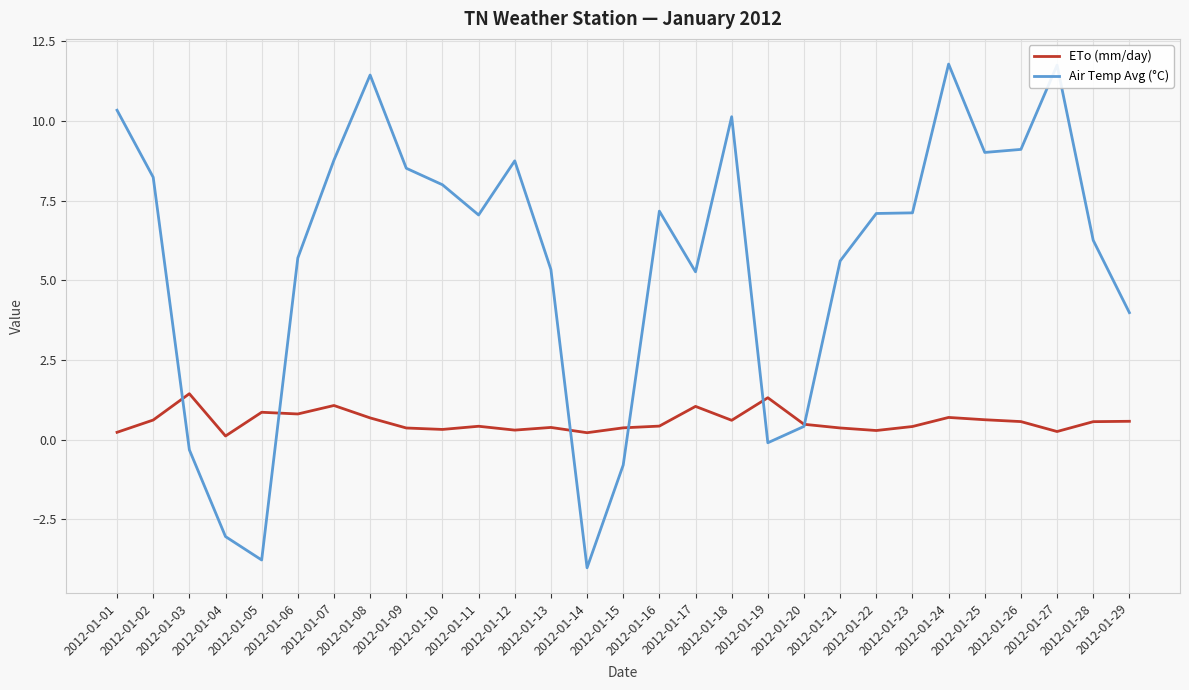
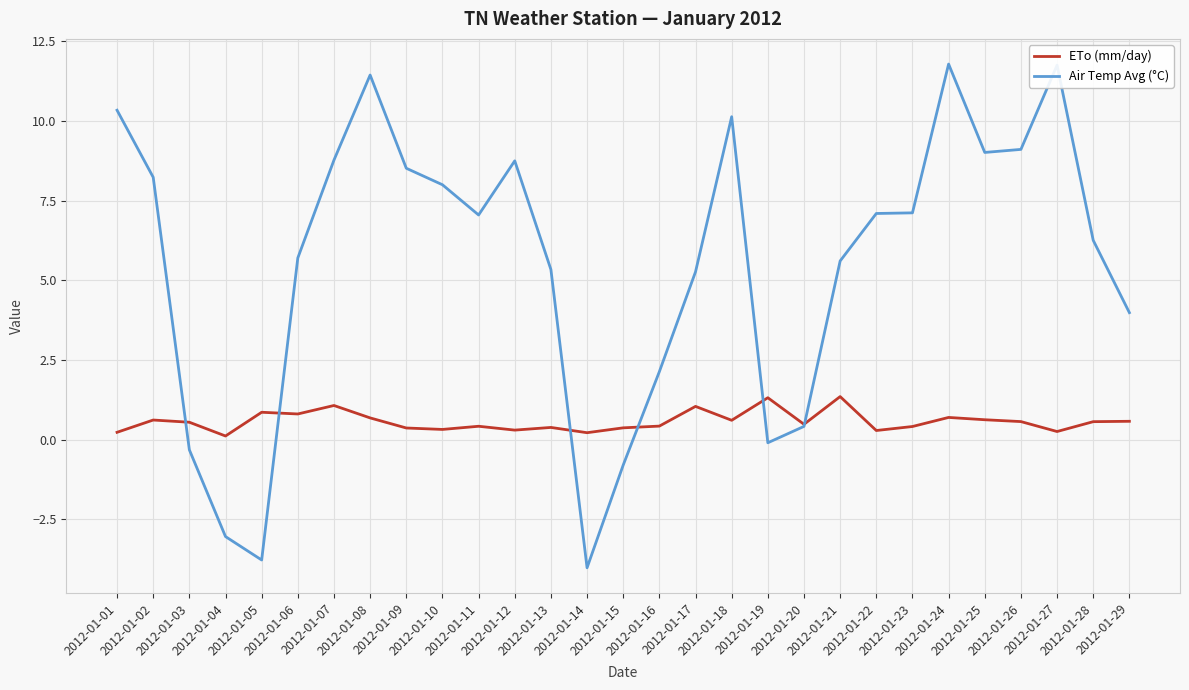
ETo (mm/day), 2012-01-03: 1.4 -> 0.5
Air Temp Avg (°C), 2012-01-16: 7.2 -> 2.1
ETo (mm/day), 2012-01-21: 0.4 -> 1.4
